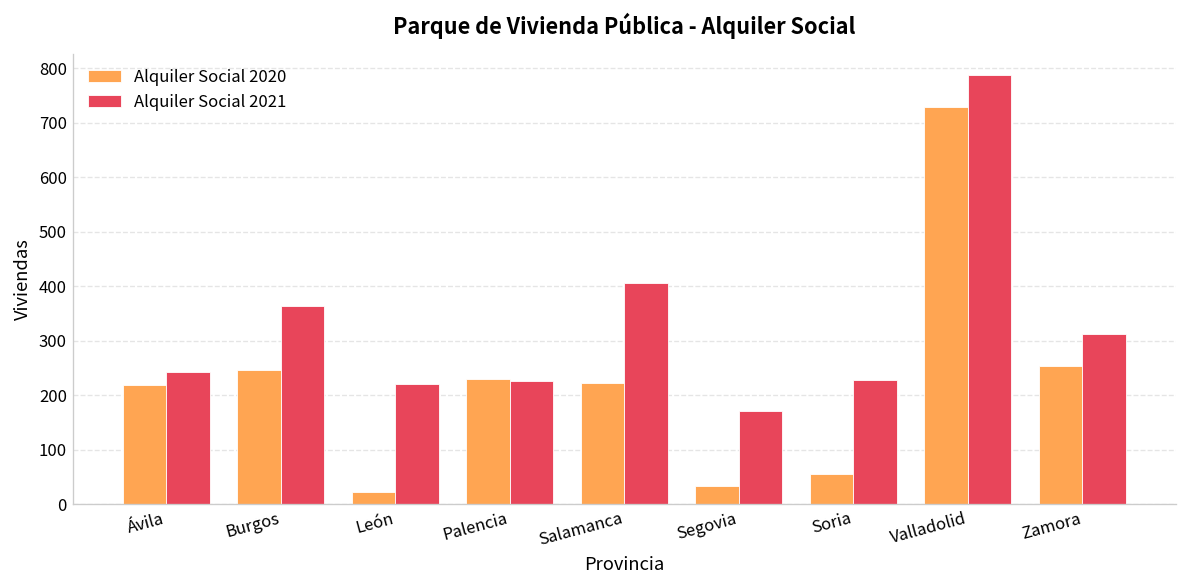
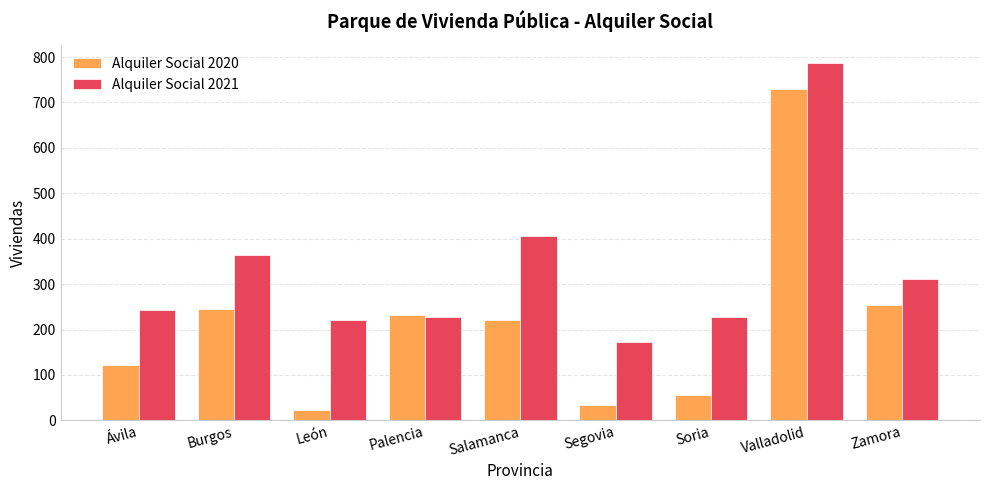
Alquiler Social 2020, Ávila: 220 -> 120
